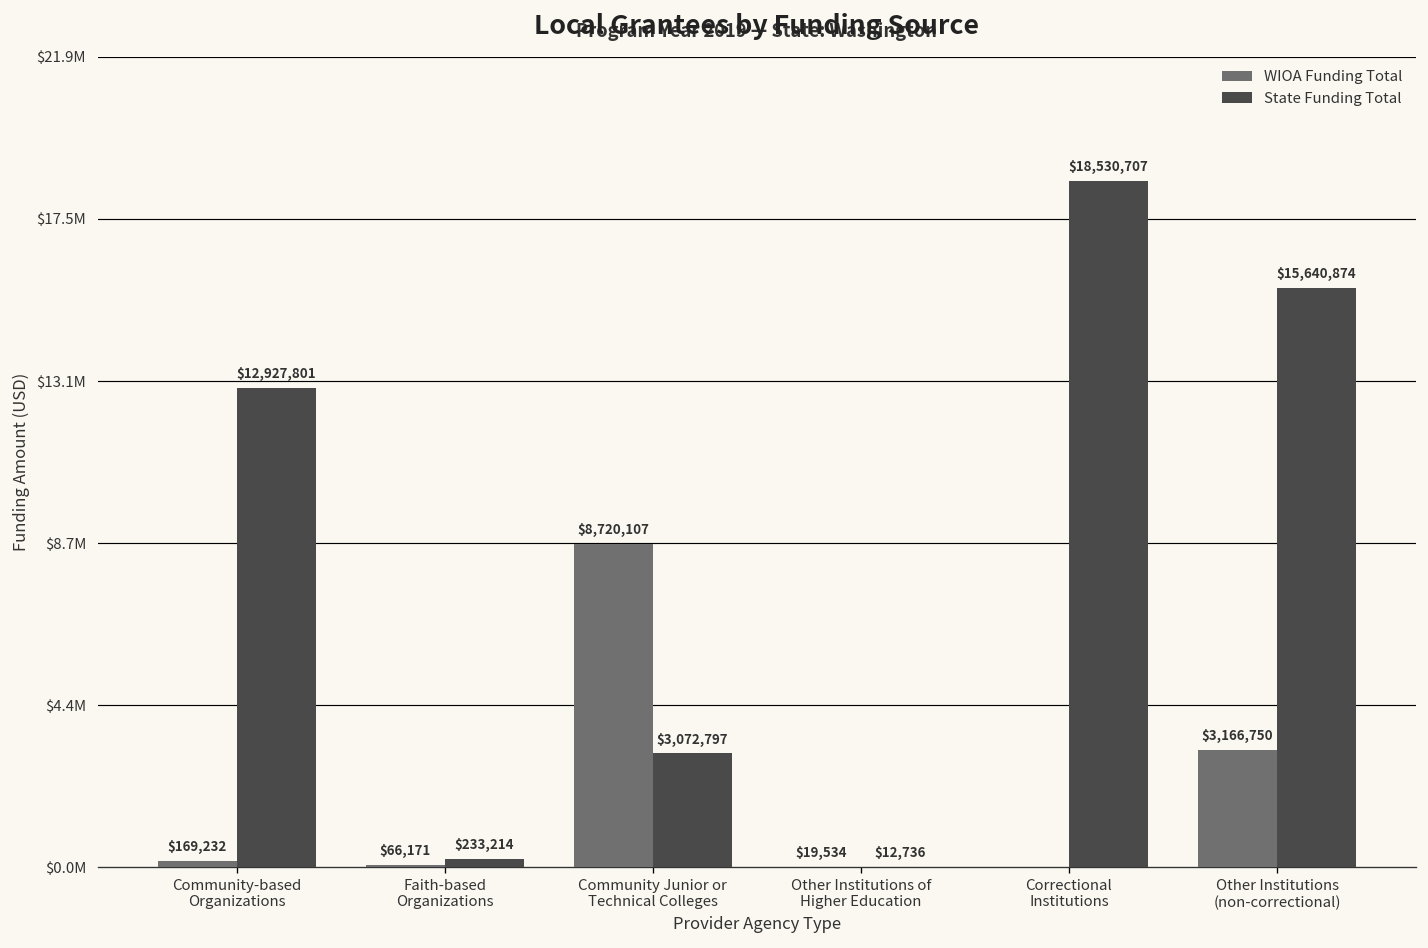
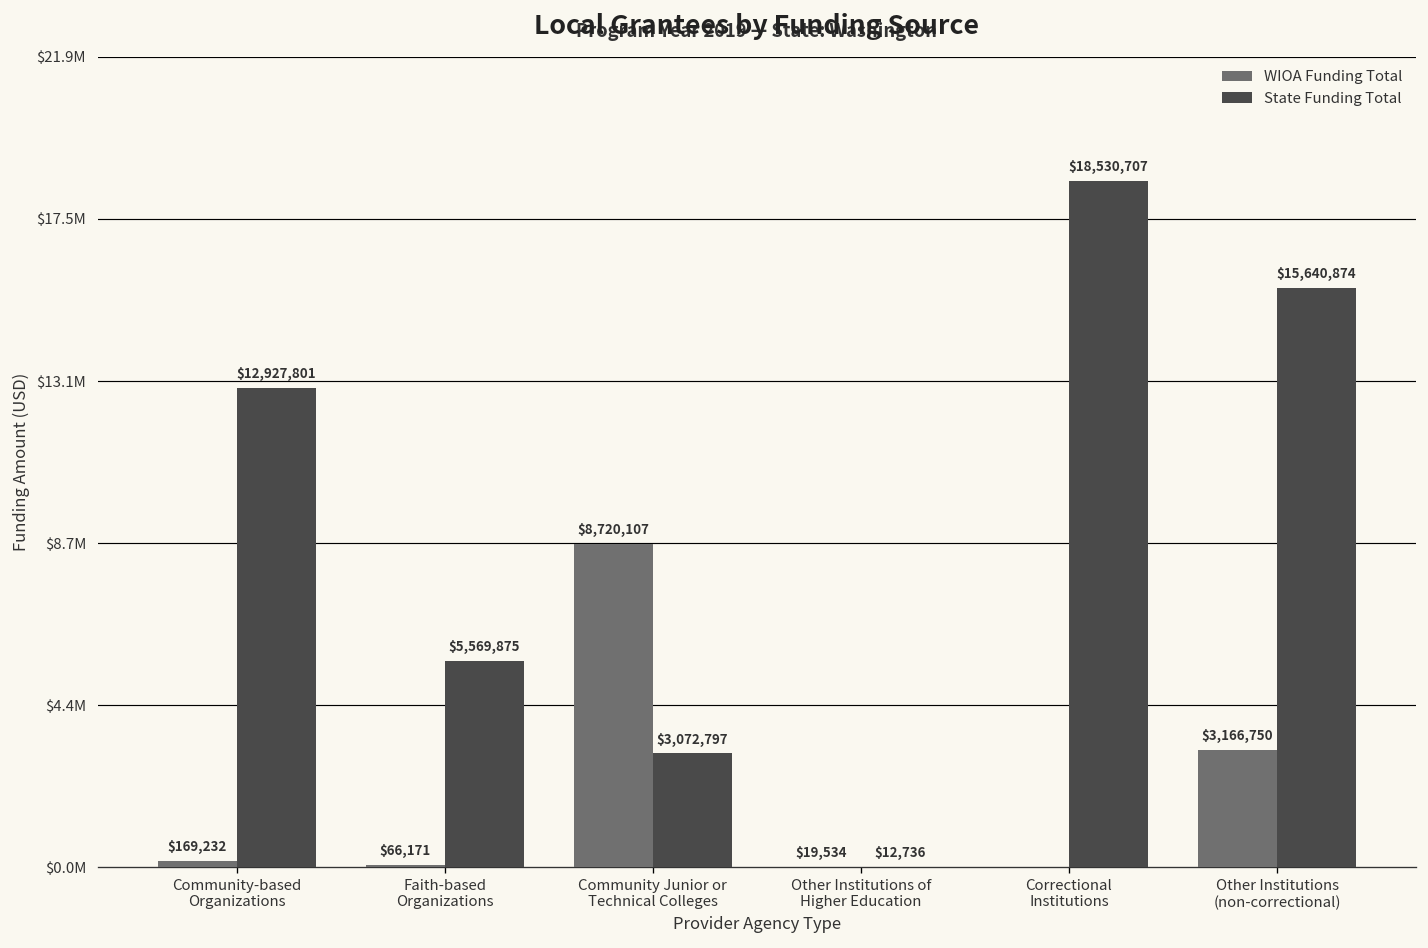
State Funding Total, Faith-based Organizations: $233,214 -> $5,569,875
